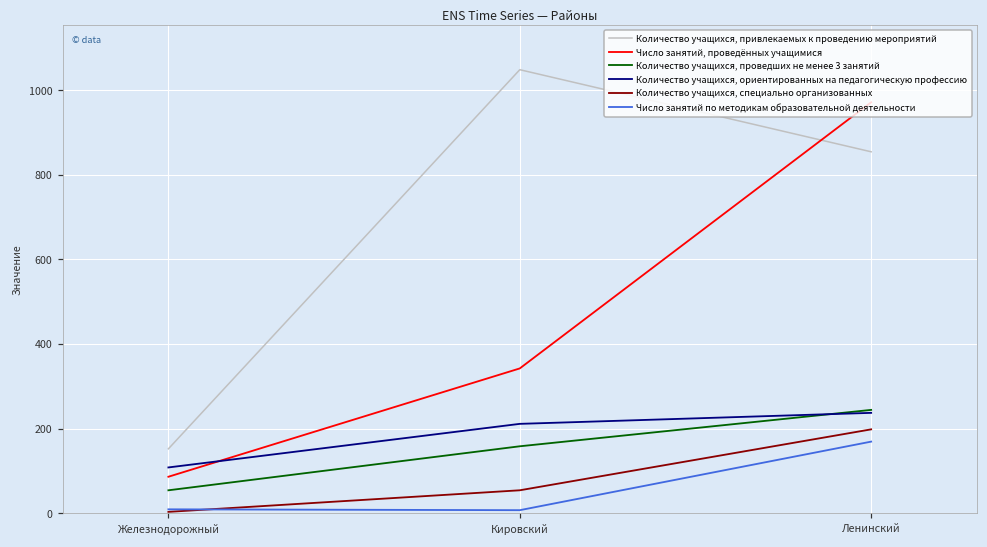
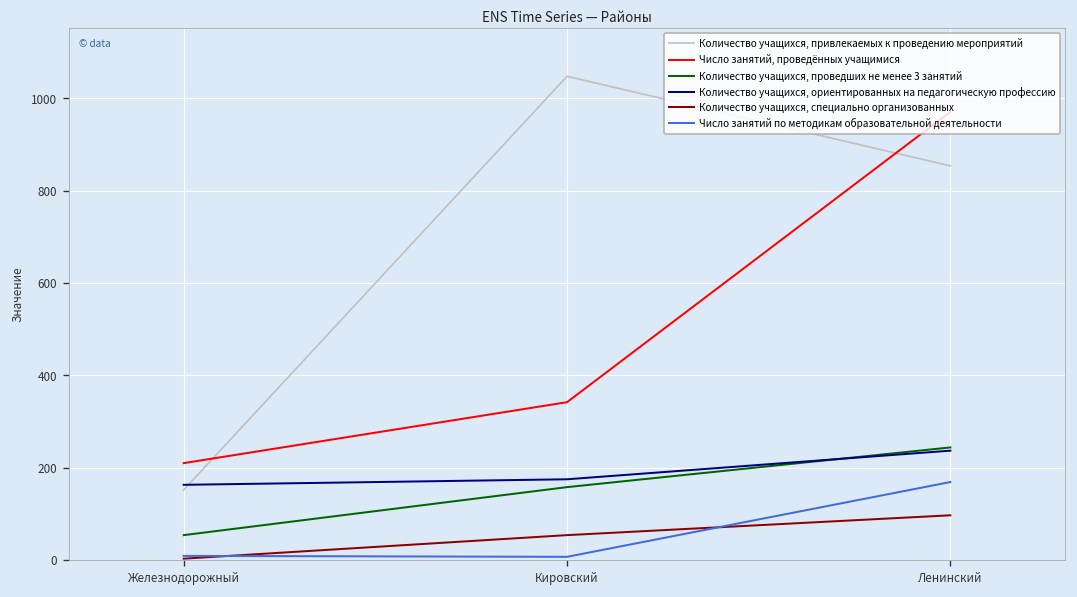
Число занятий, проведённых учащимися, Железнодорожный: 90 -> 210
Количество учащихся, ориентированных на педагогическую профессию, Железнодорожный: 110 -> 160
Количество учащихся, ориентированных на педагогическую профессию, Кировский: 210 -> 180
Количество учащихся, специально организованных, Ленинский: 200 -> 100
